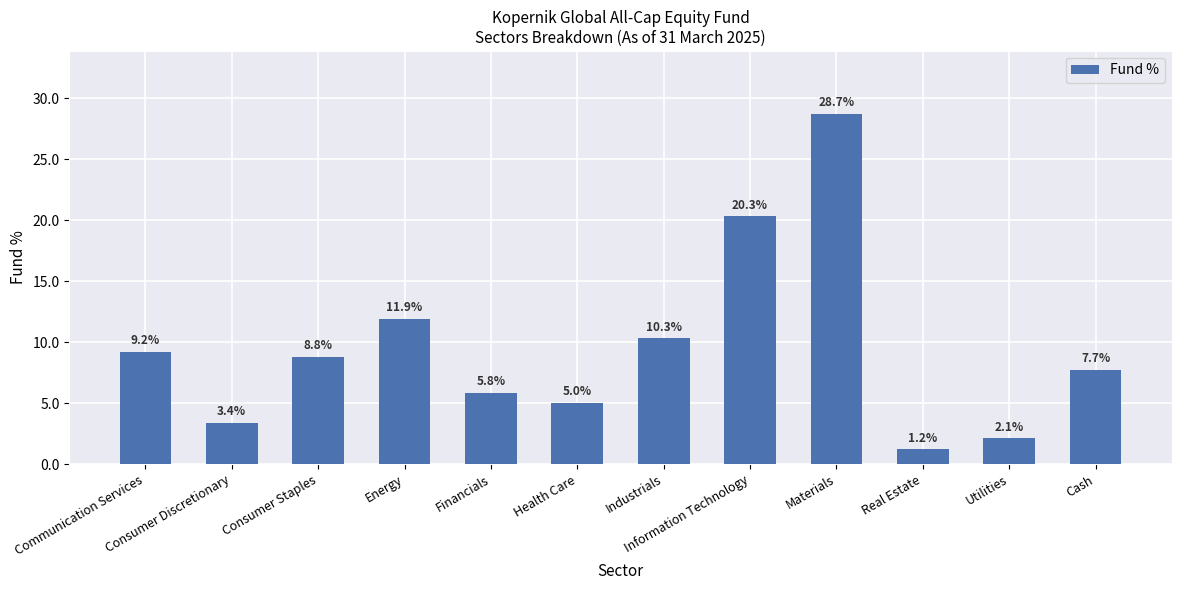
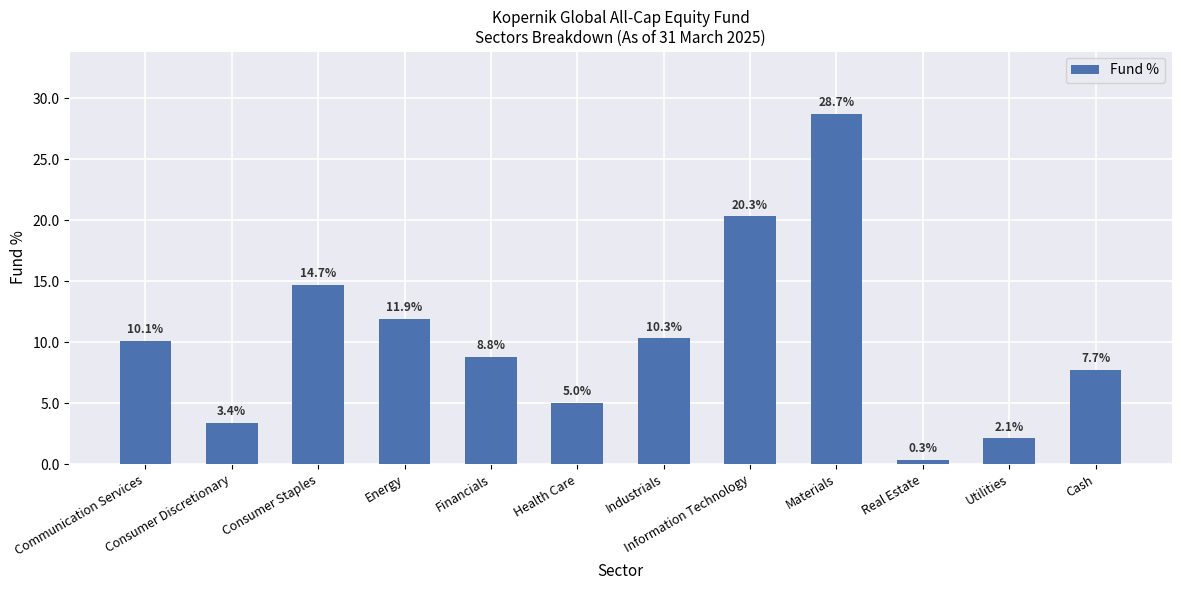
Communication Services: 9.2% -> 10.1%
Consumer Staples: 8.8% -> 14.7%
Financials: 5.8% -> 8.8%
Real Estate: 1.2% -> 0.3%
